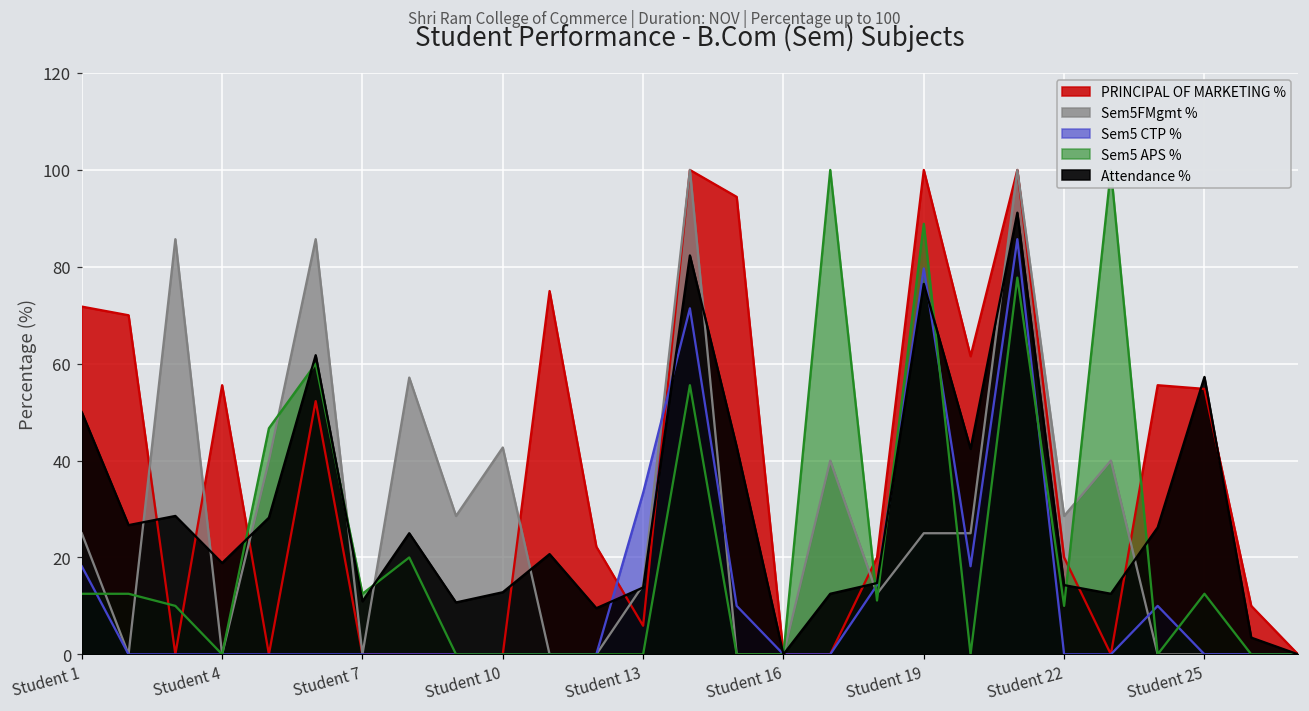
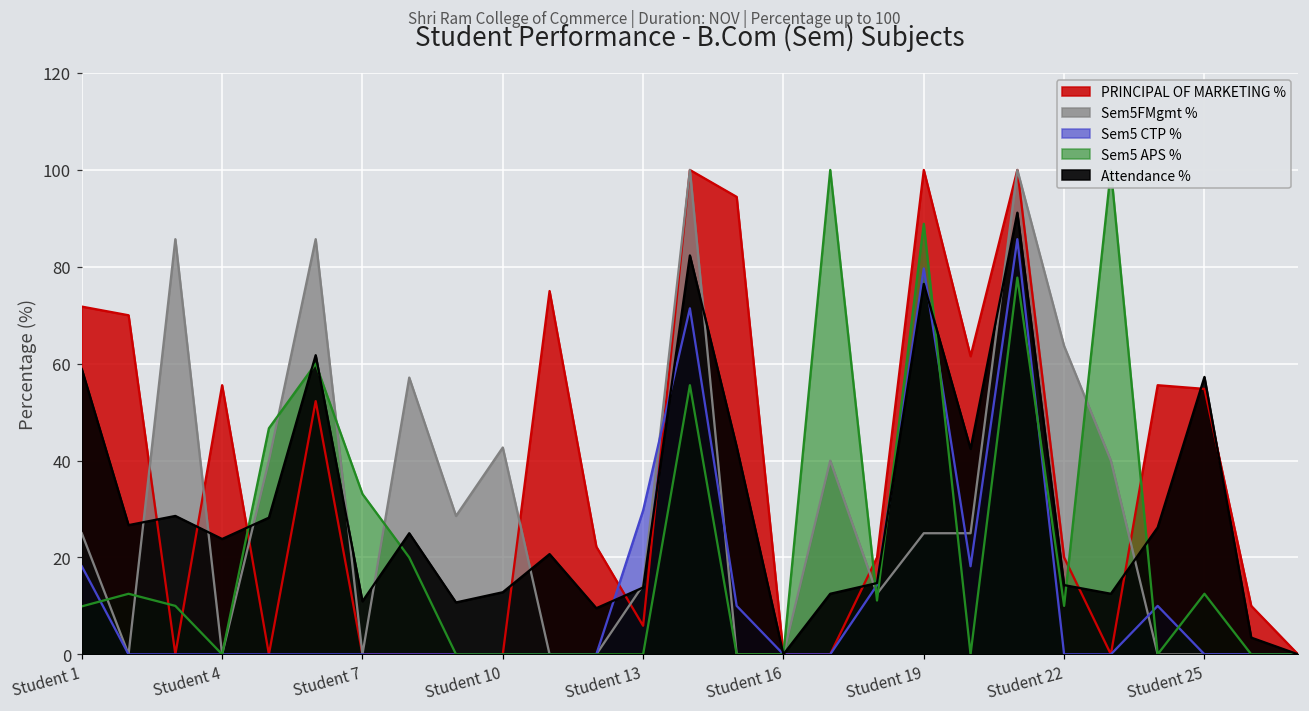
Sem5 APS %, Student 1: 13 -> 10
Attendance %, Student 1: 50 -> 59
Attendance %, Student 4: 19 -> 24
Sem5 APS %, Student 7: 13 -> 33
Sem5 CTP %, Student 13: 33 -> 30
Sem5FMgmt %, Student 22: 29 -> 64
